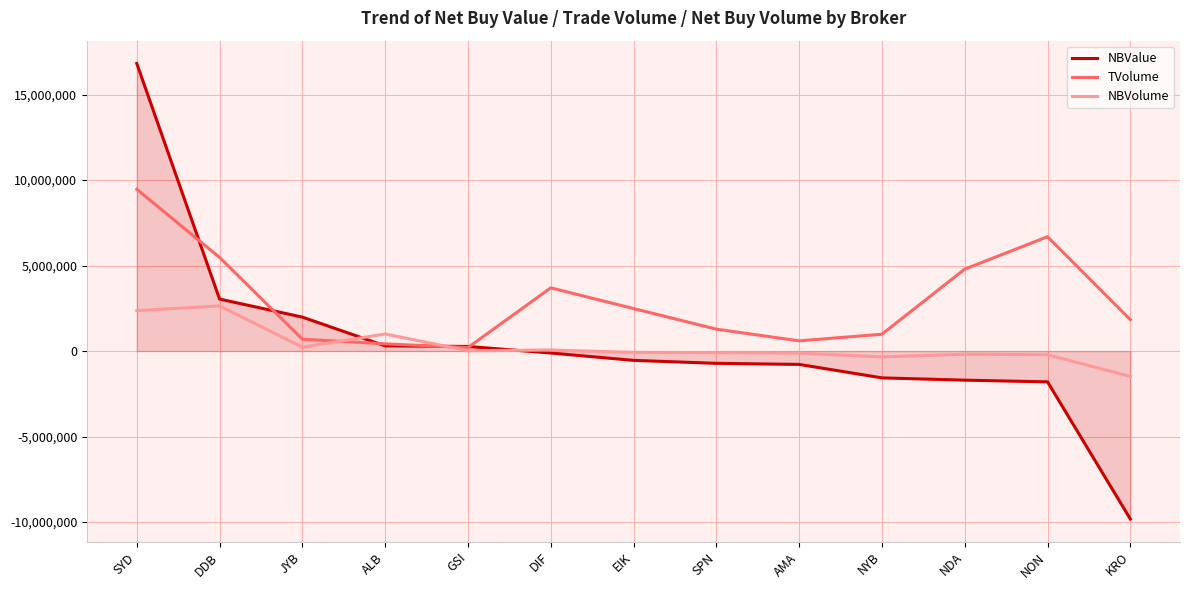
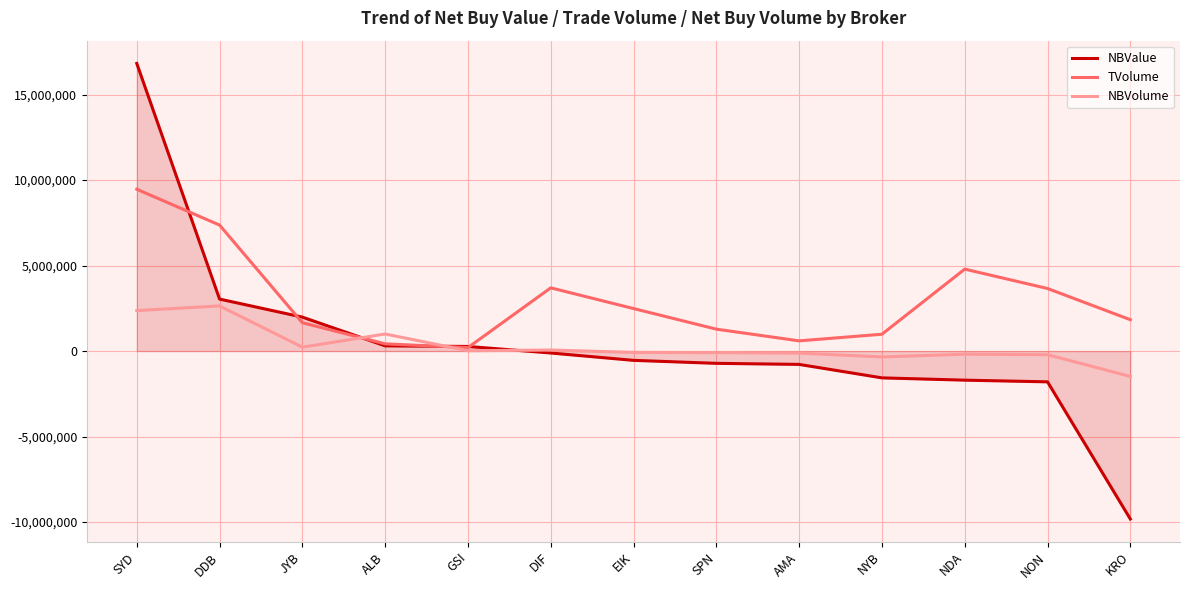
TVolume, DDB: 5,500,000 -> 7,400,000
TVolume, JYB: 700,000 -> 1,700,000
TVolume, NON: 6,700,000 -> 3,700,000
